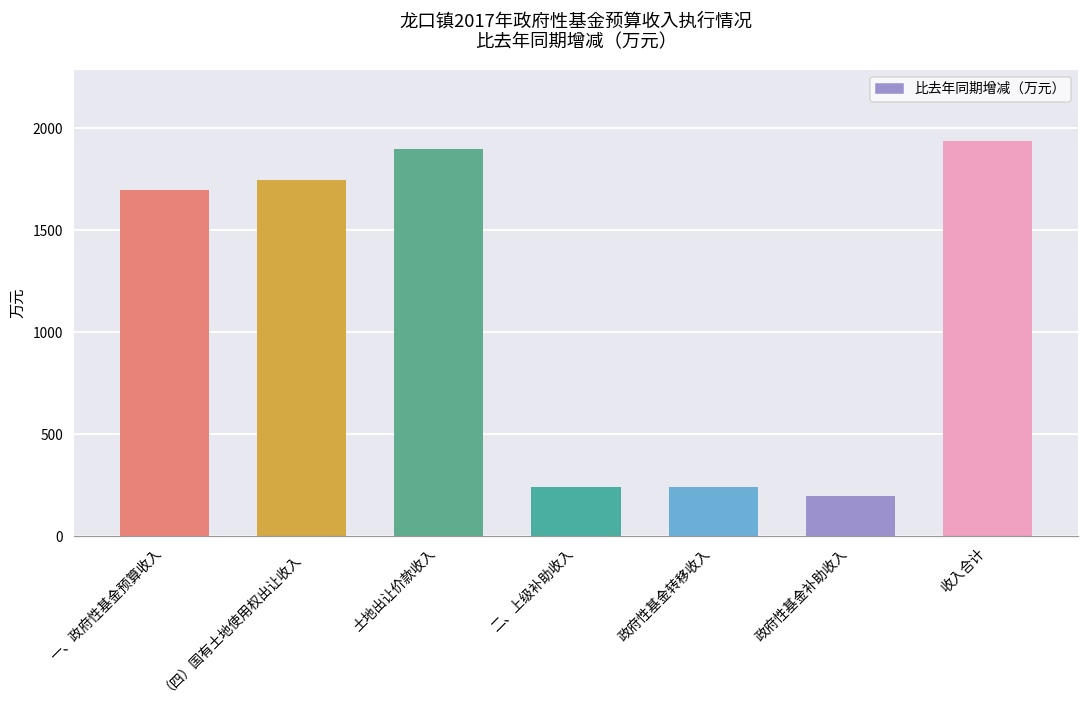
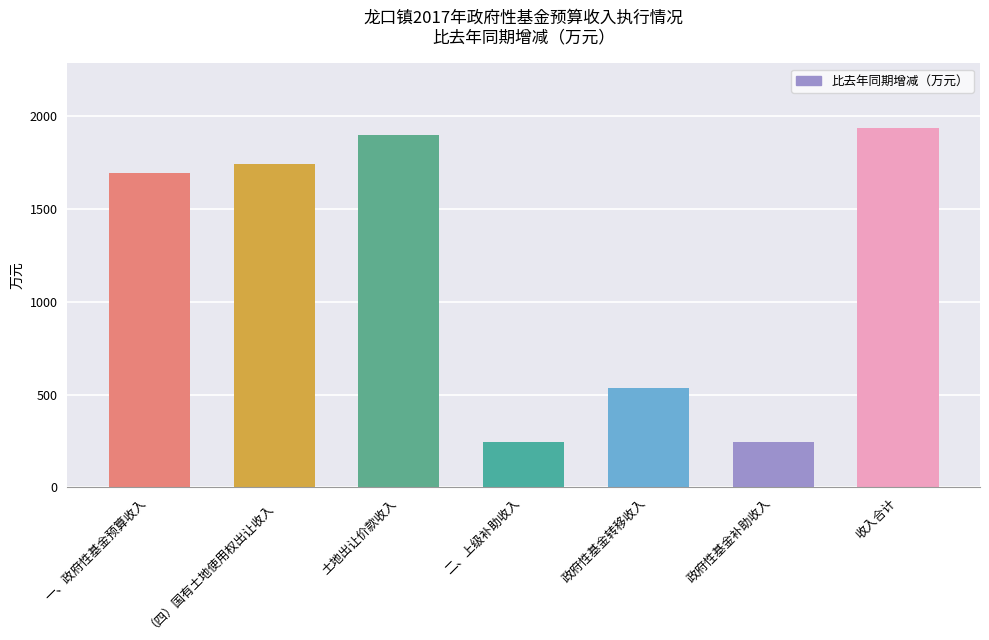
政府性基金转移收入: 240 -> 530
政府性基金补助收入: 190 -> 240
